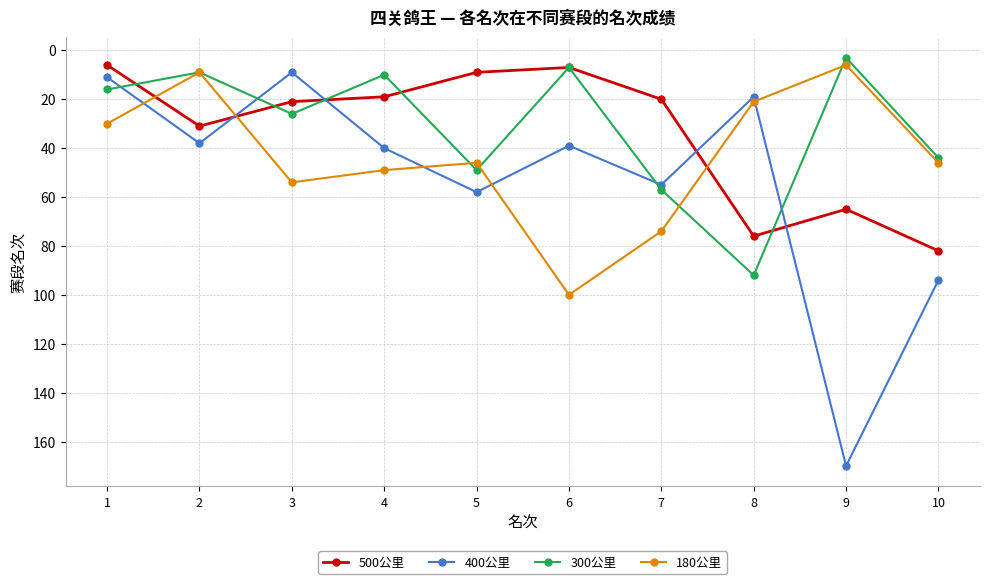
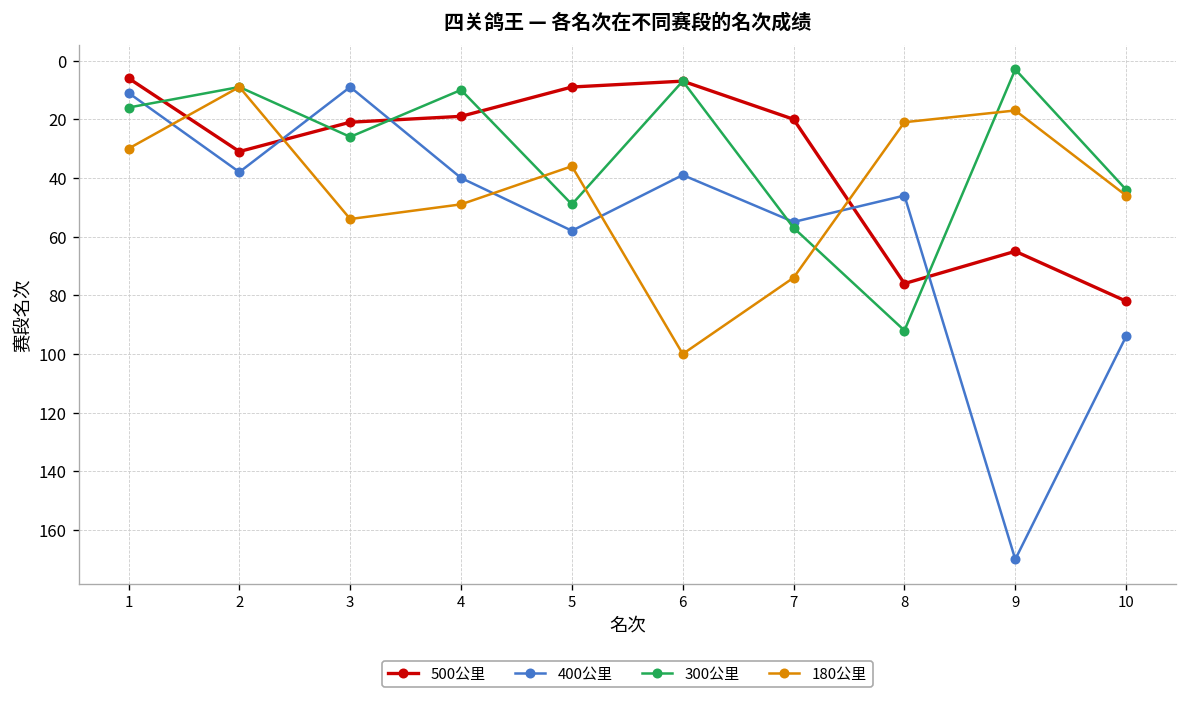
180公里, 5: 46 -> 36
400公里, 8: 19 -> 46
180公里, 9: 6 -> 17
